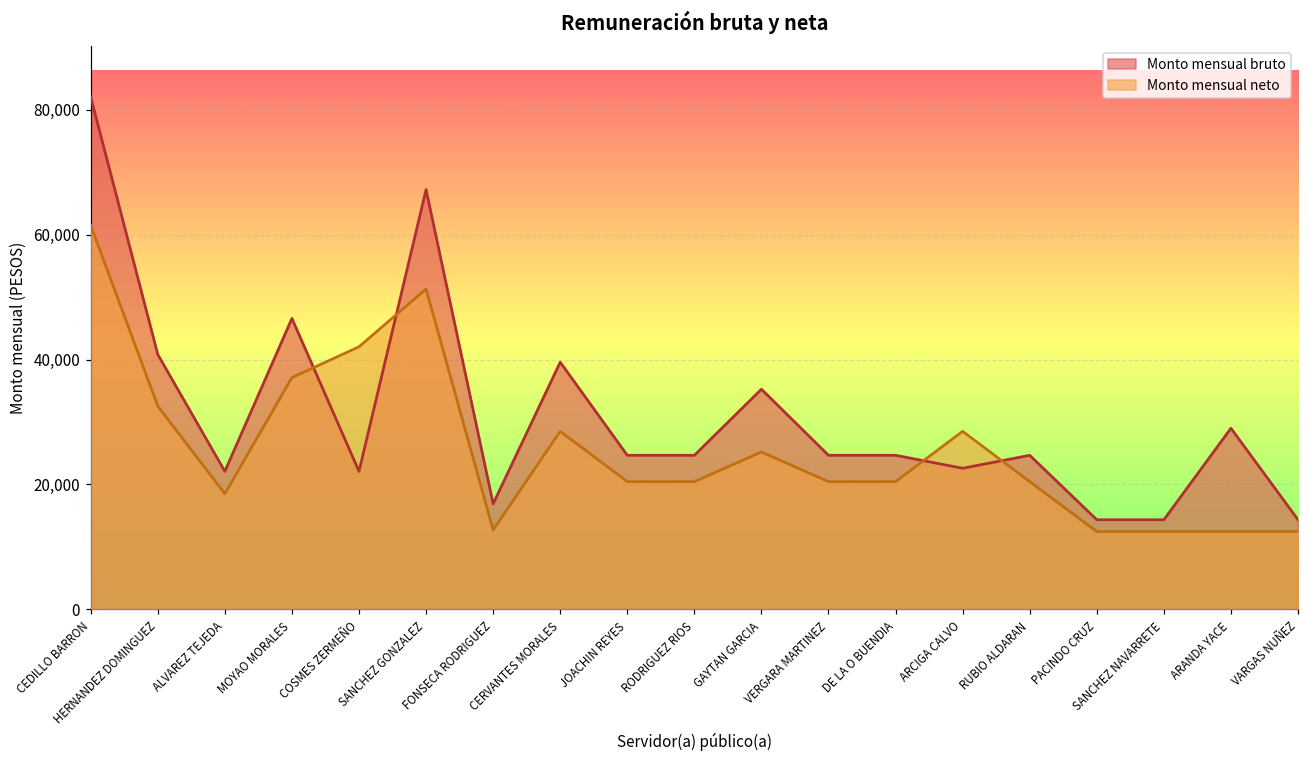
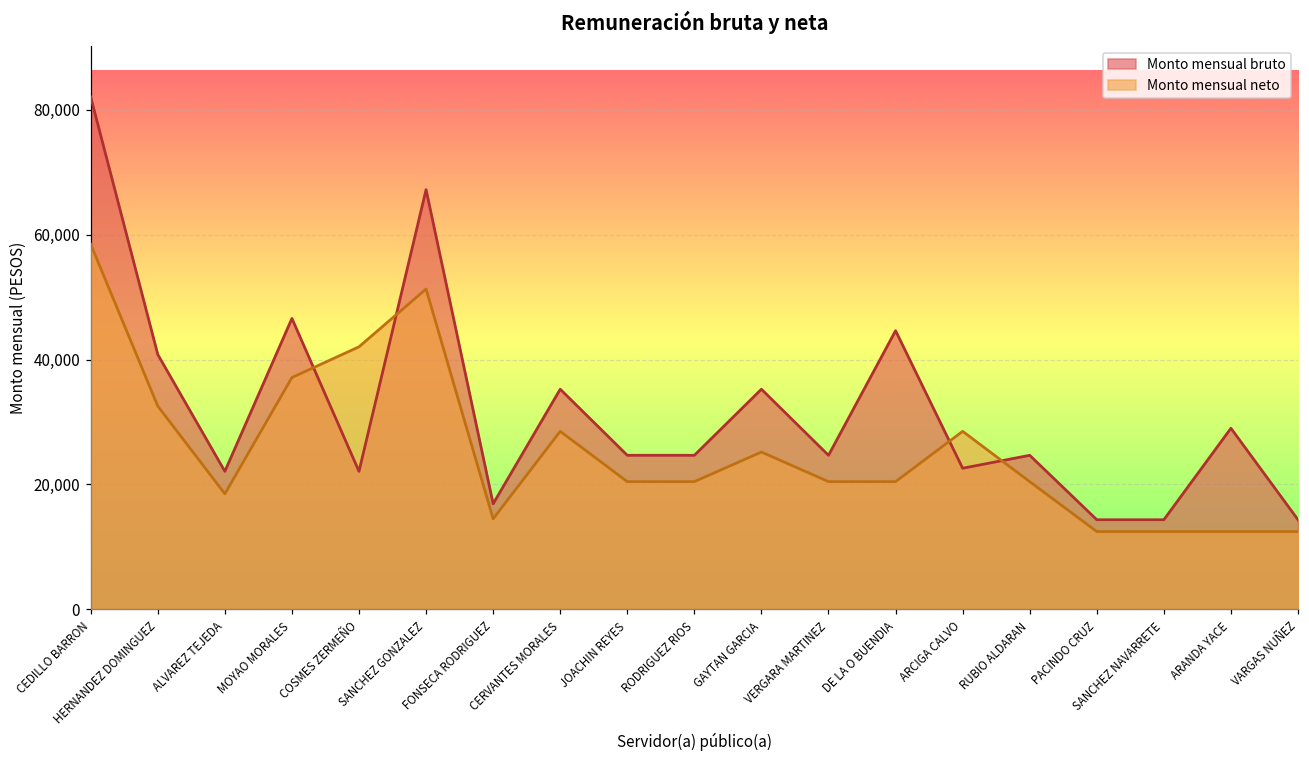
Monto mensual neto, CEDILLO BARRON: 61,000 -> 58,000
Monto mensual neto, FONSECA RODRIGUEZ: 13,000 -> 15,000
Monto mensual bruto, CERVANTES MORALES: 40,000 -> 35,000
Monto mensual bruto, DE LA O BUENDIA: 25,000 -> 45,000
